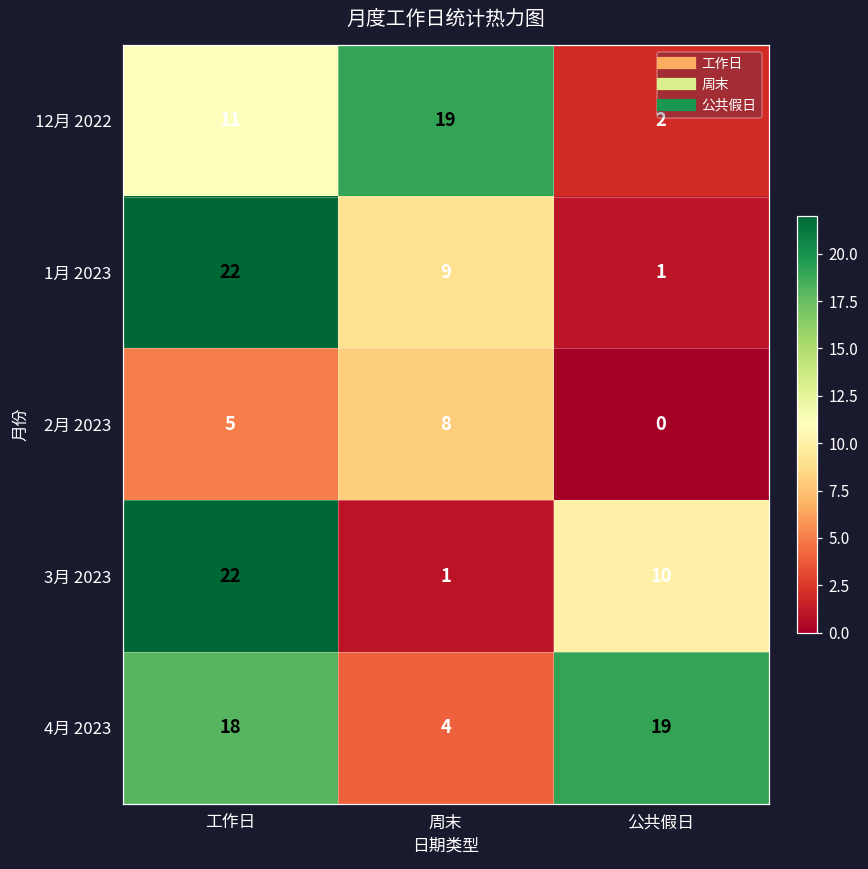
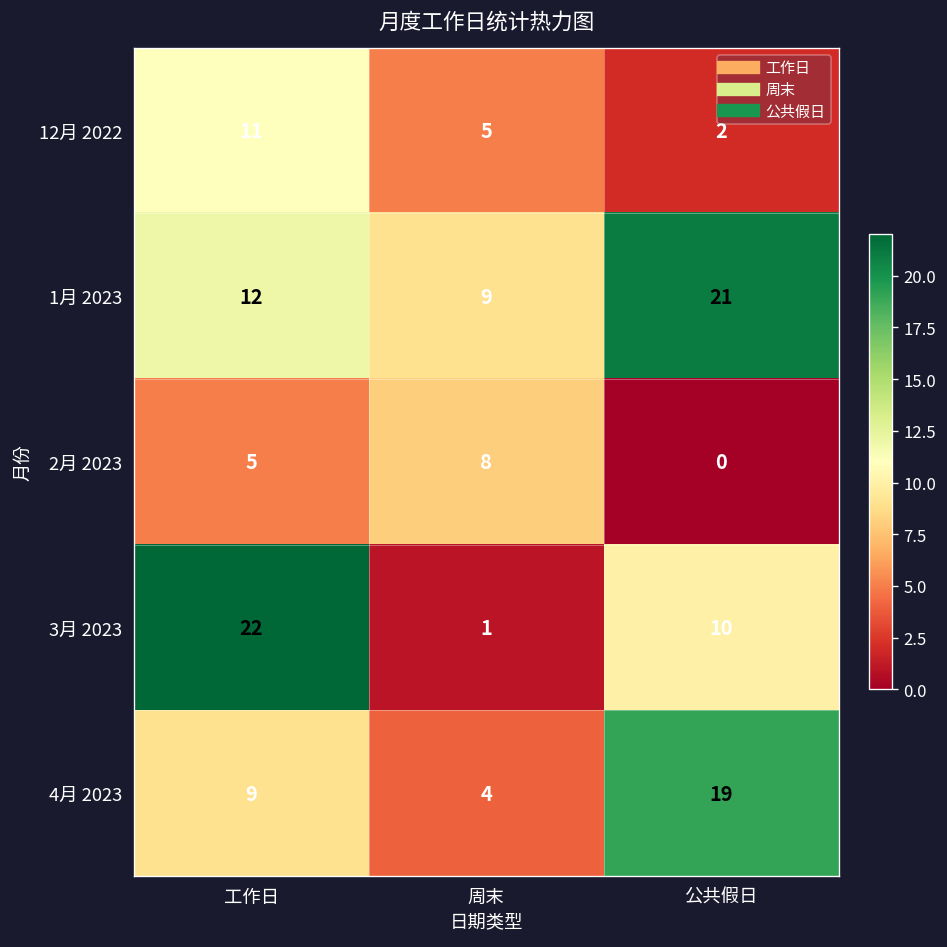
12月 2022, 周末: 19 -> 5
1月 2023, 工作日: 22 -> 12
1月 2023, 公共假日: 1 -> 21
4月 2023, 工作日: 18 -> 9
